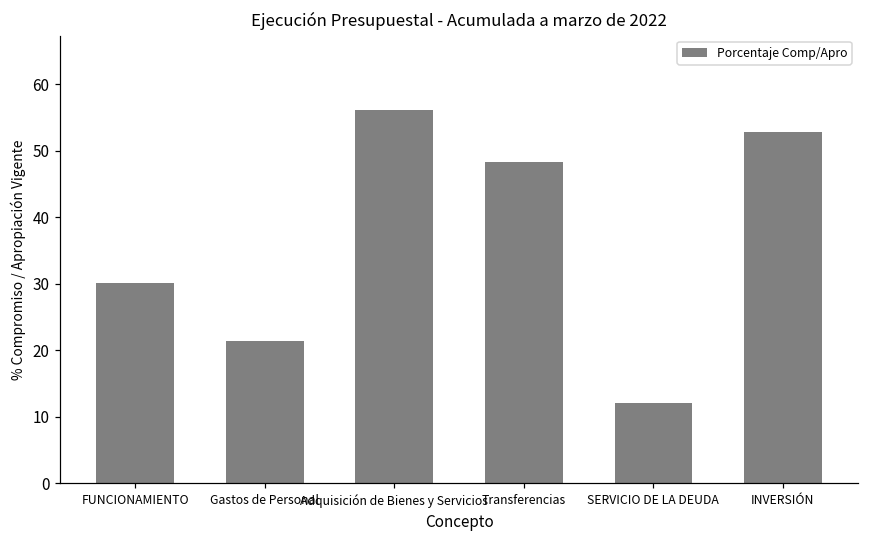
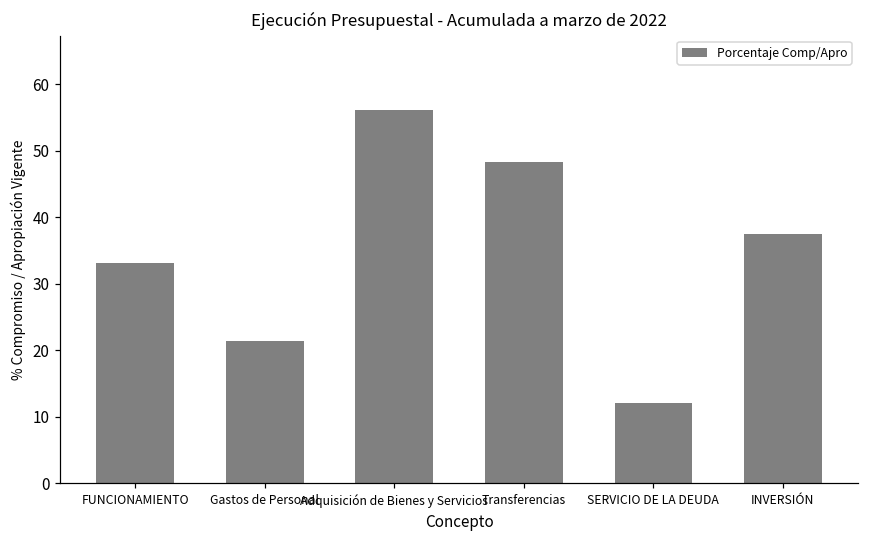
FUNCIONAMIENTO: 30 -> 33
INVERSIÓN: 53 -> 37
